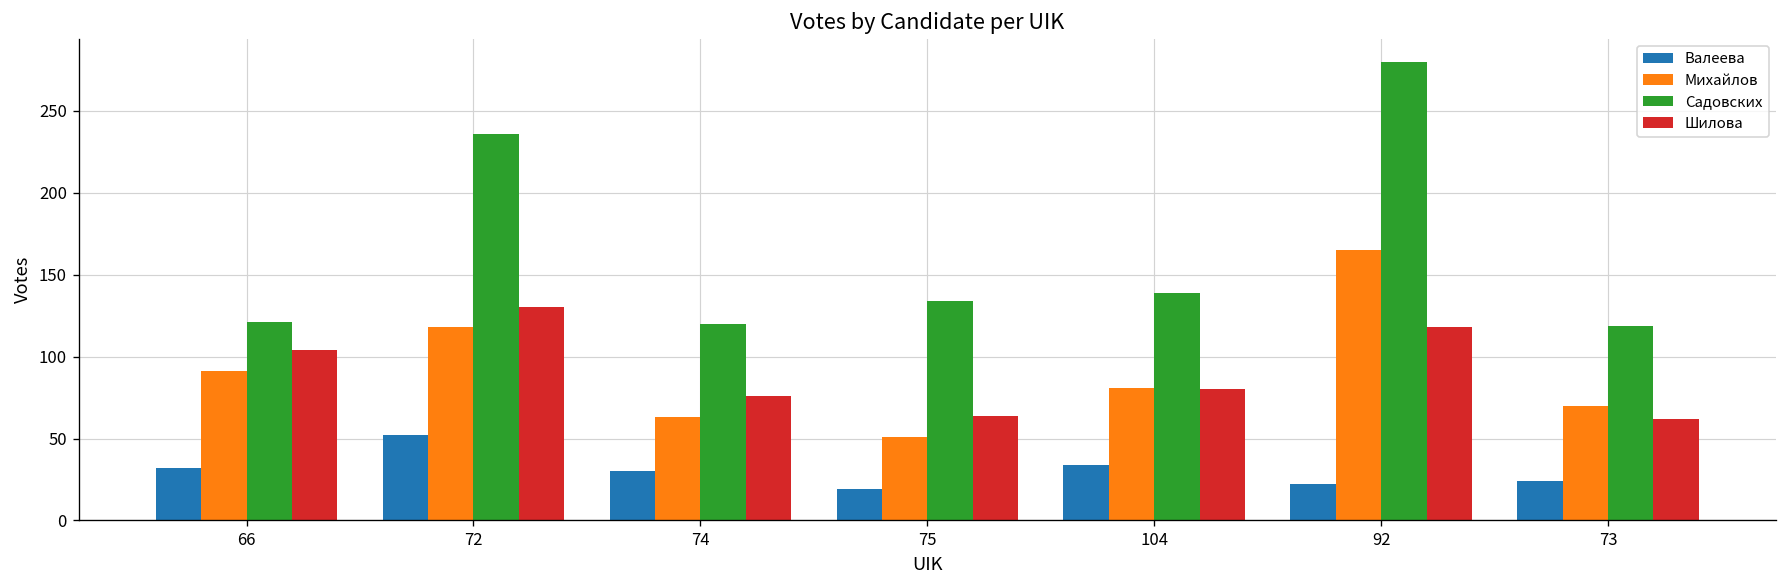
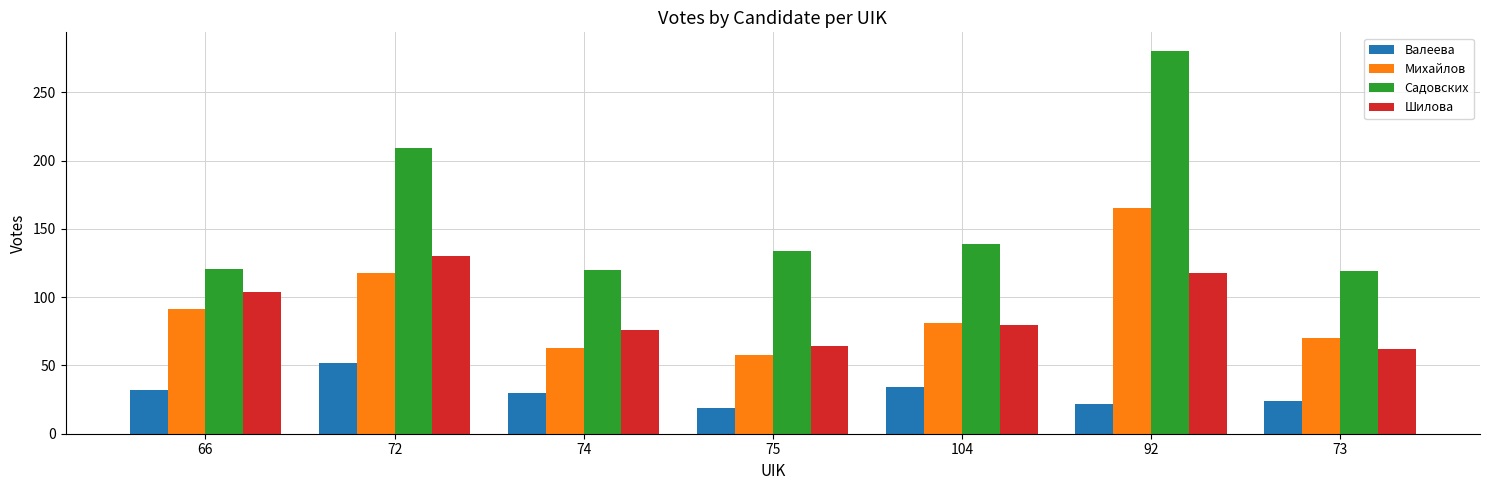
Садовских, 72: 236 -> 209
Михайлов, 75: 51 -> 58
